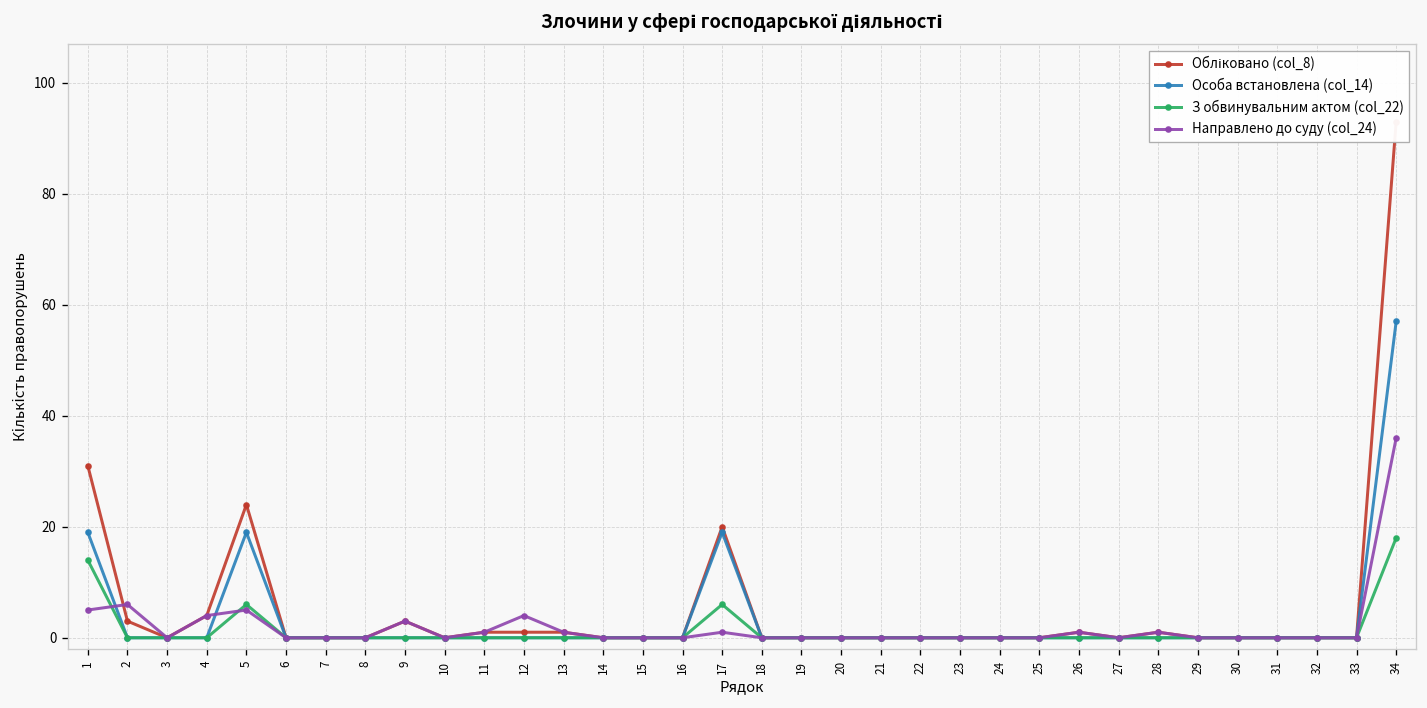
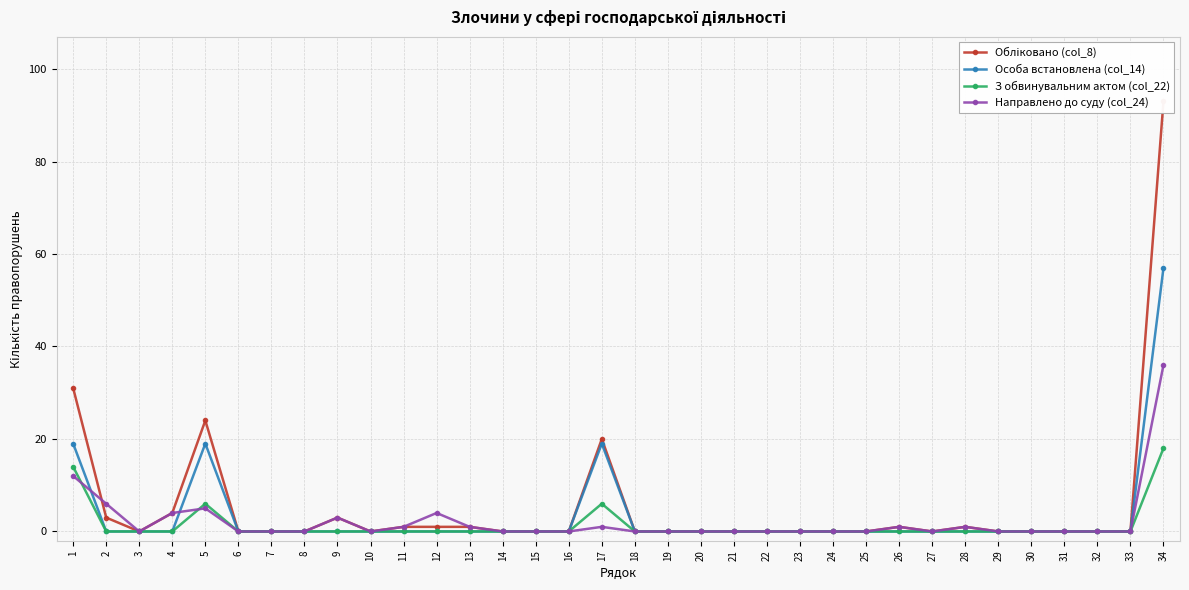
Направлено до суду (col_24), 1: 5 -> 12
